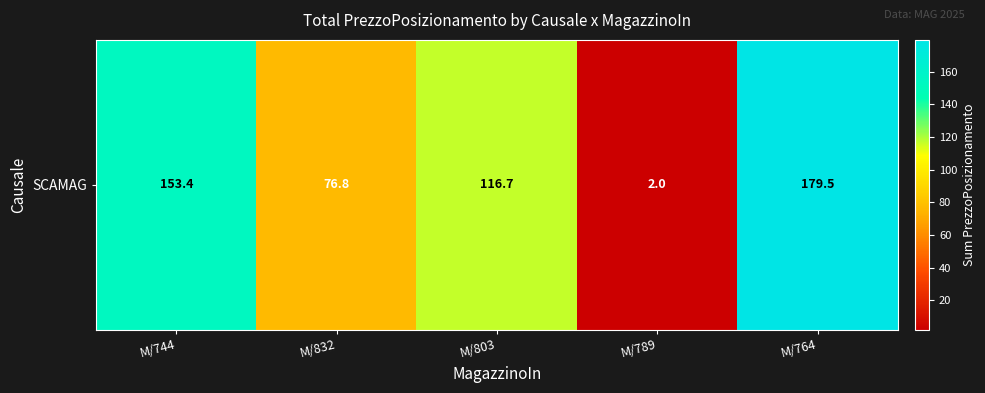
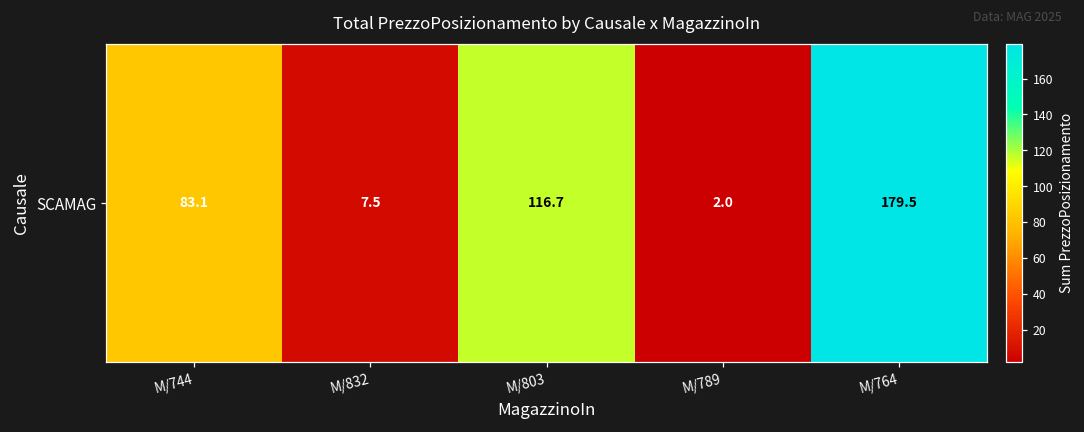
SCAMAG, M/744: 153.4 -> 83.1
SCAMAG, M/832: 76.8 -> 7.5
